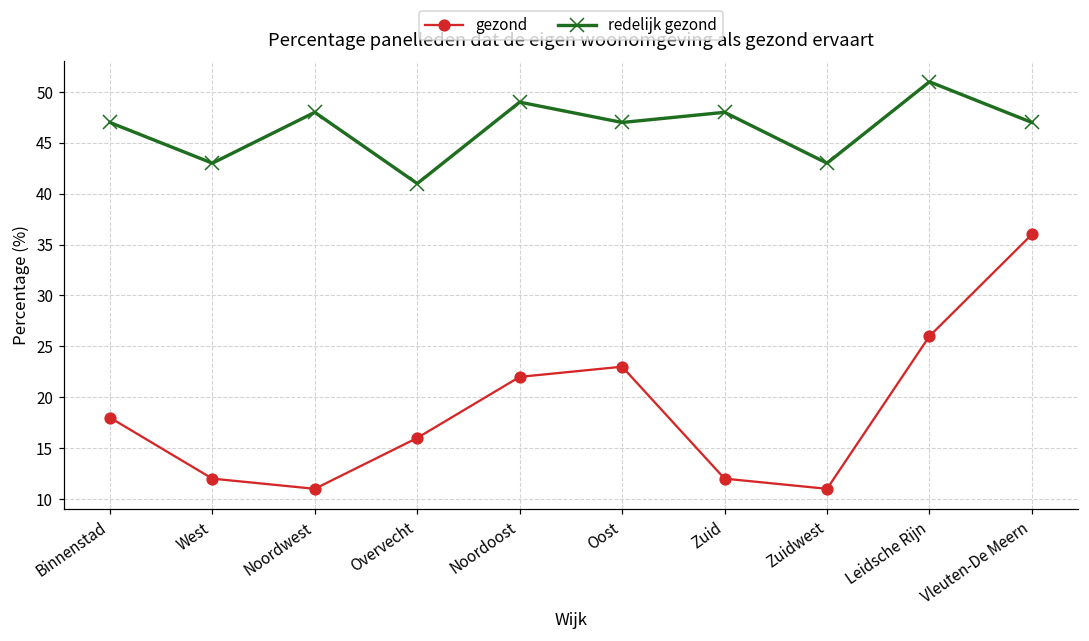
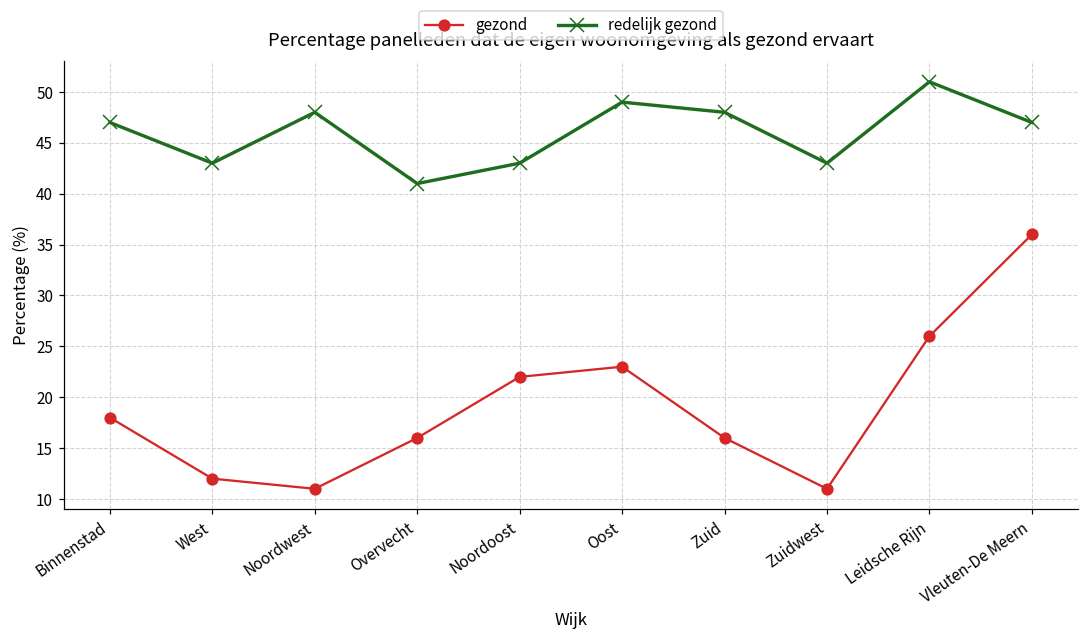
redelijk gezond, Noordoost: 49 -> 43
redelijk gezond, Oost: 47 -> 49
gezond, Zuid: 12 -> 16
